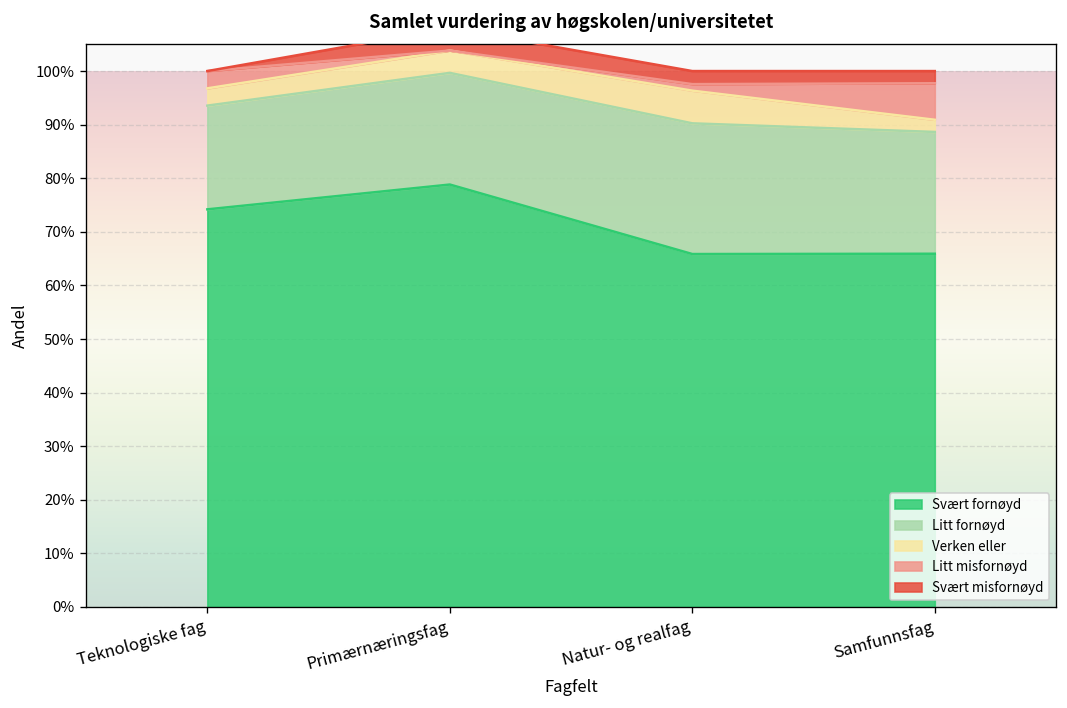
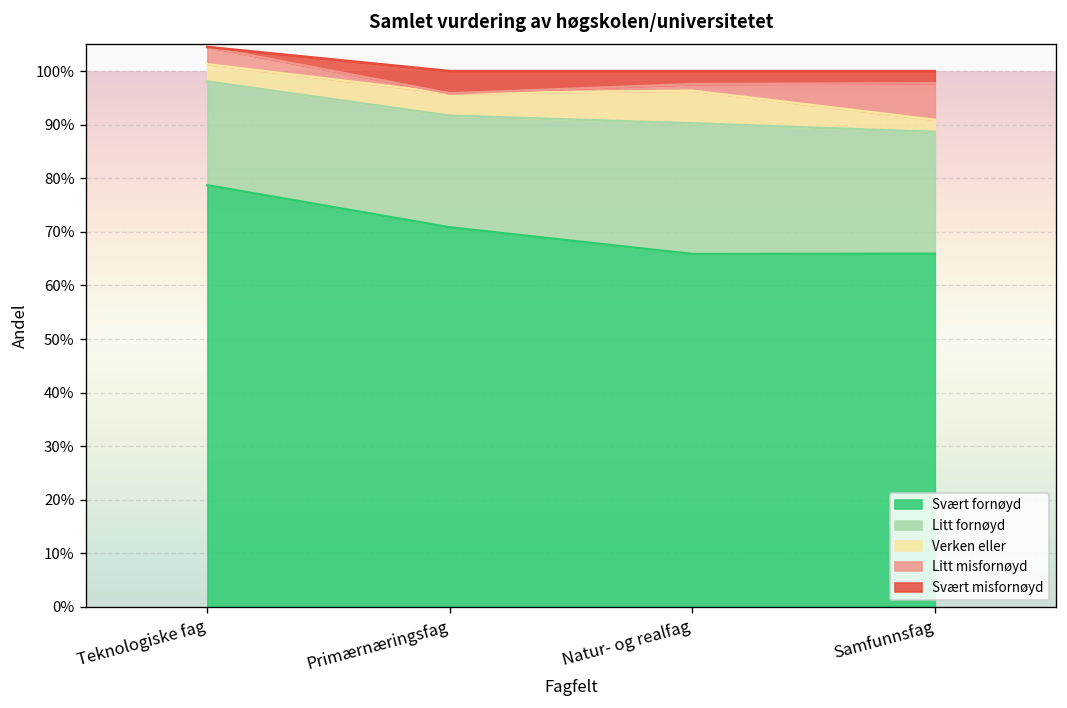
Svært fornøyd, Teknologiske fag: 74% -> 79%
Svært fornøyd, Primærnæringsfag: 79% -> 71%
